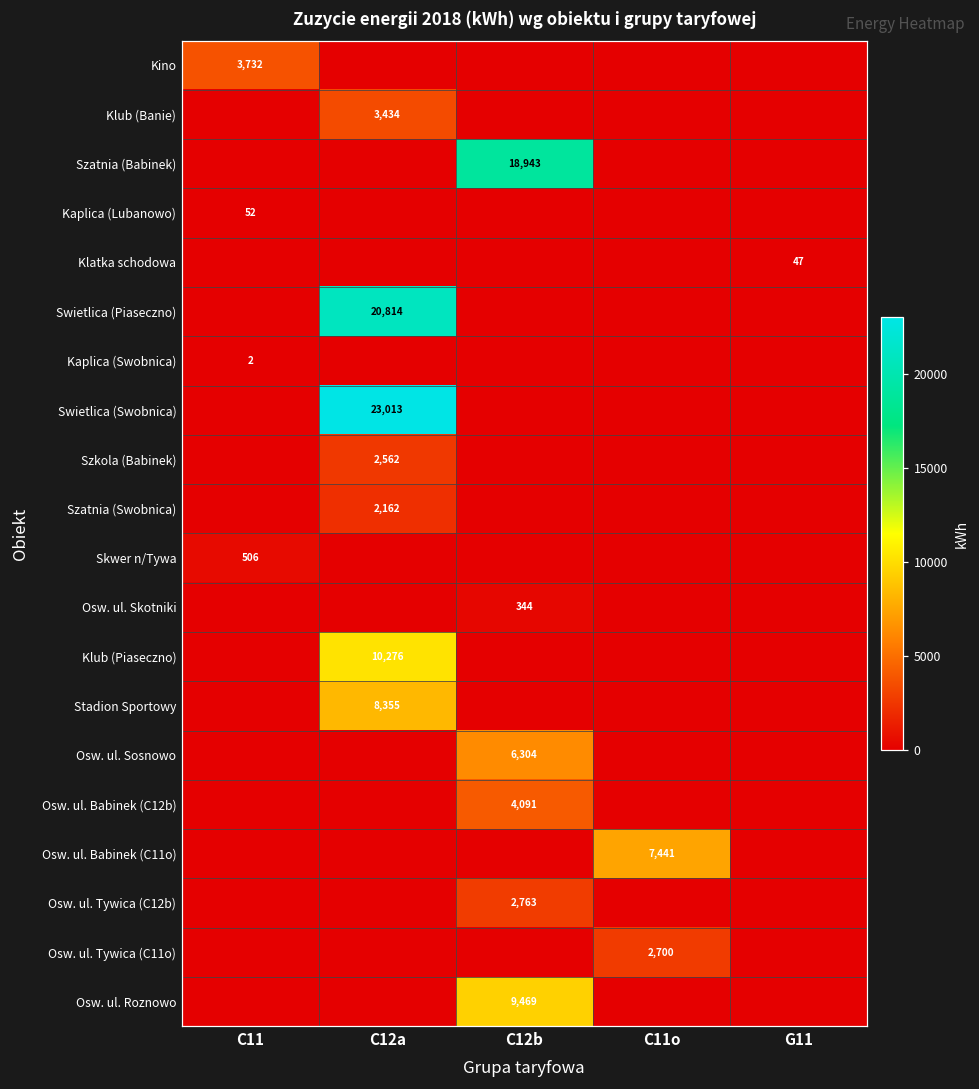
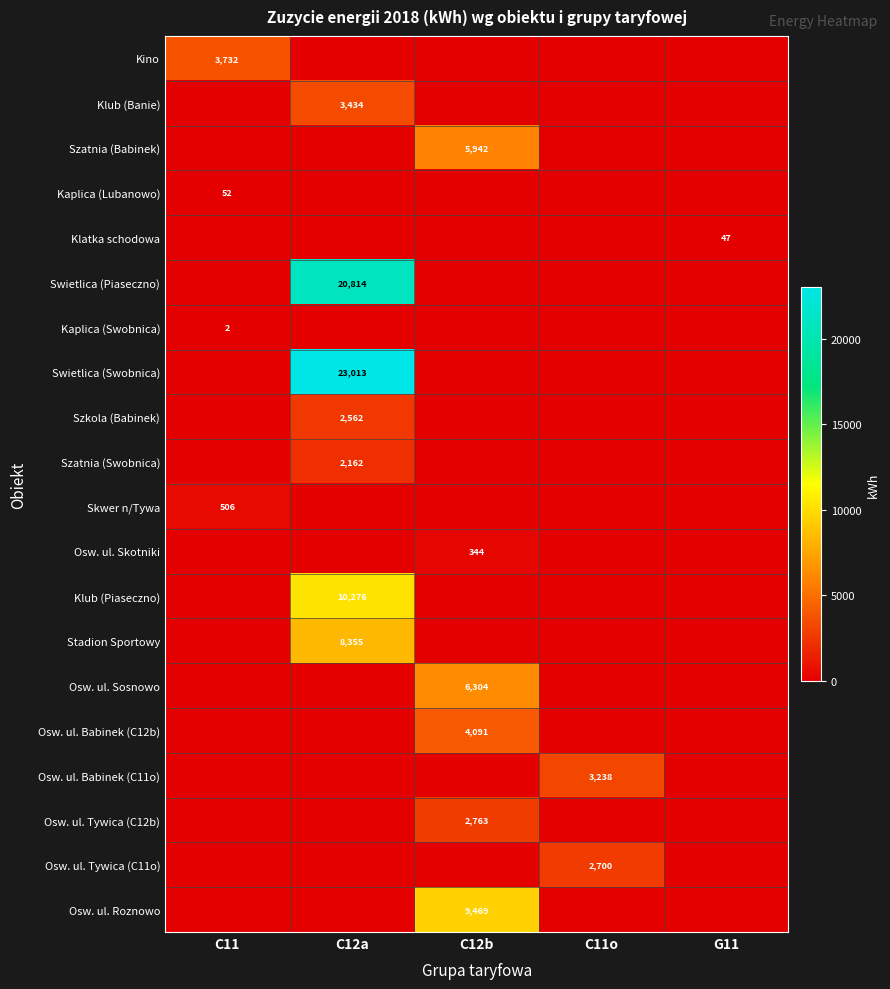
Szatnia (Babinek), C12b: 18,943 -> 5,942
Osw. ul. Babinek (C11o), C11o: 7,441 -> 3,238
